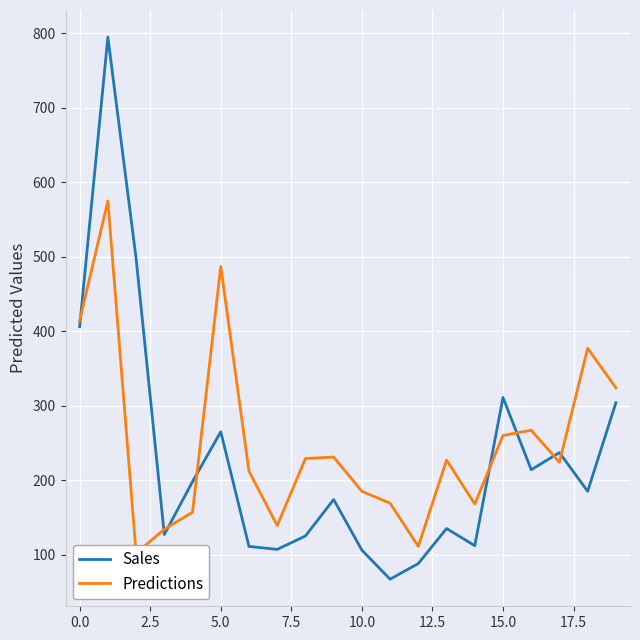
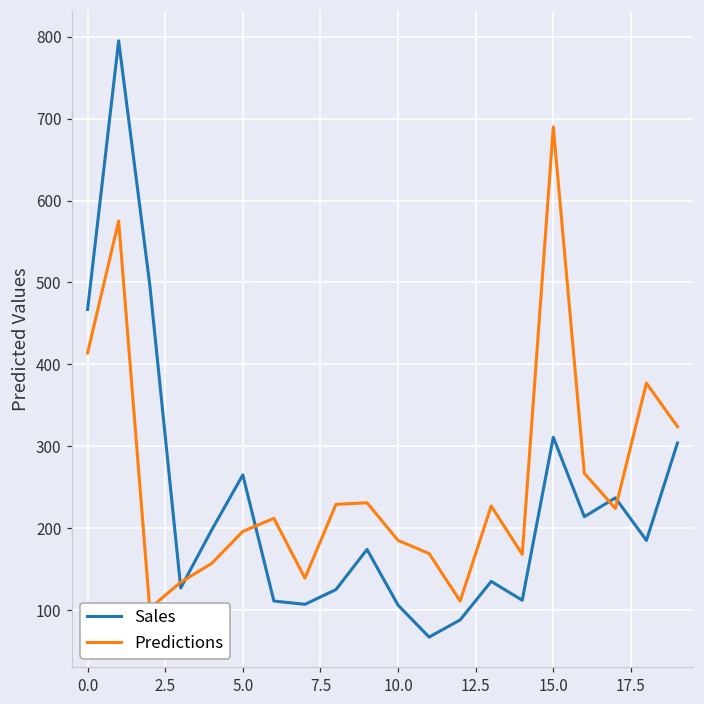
Sales, 0.0: 410 -> 470
Predictions, 5.0: 490 -> 200
Predictions, 15.0: 260 -> 690
